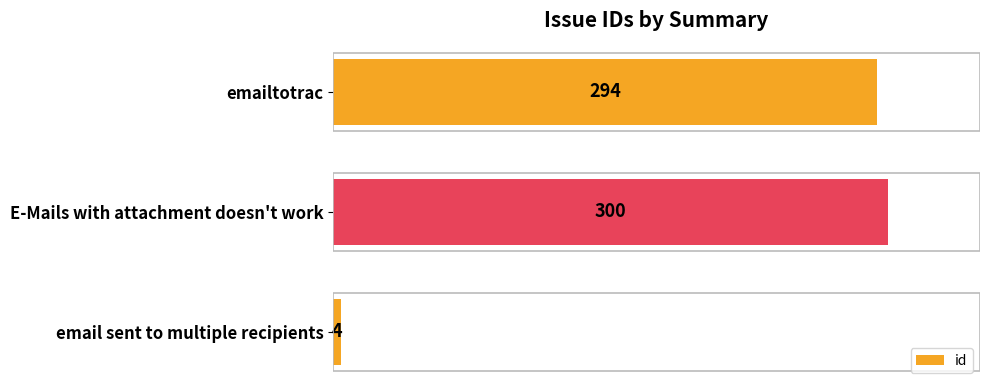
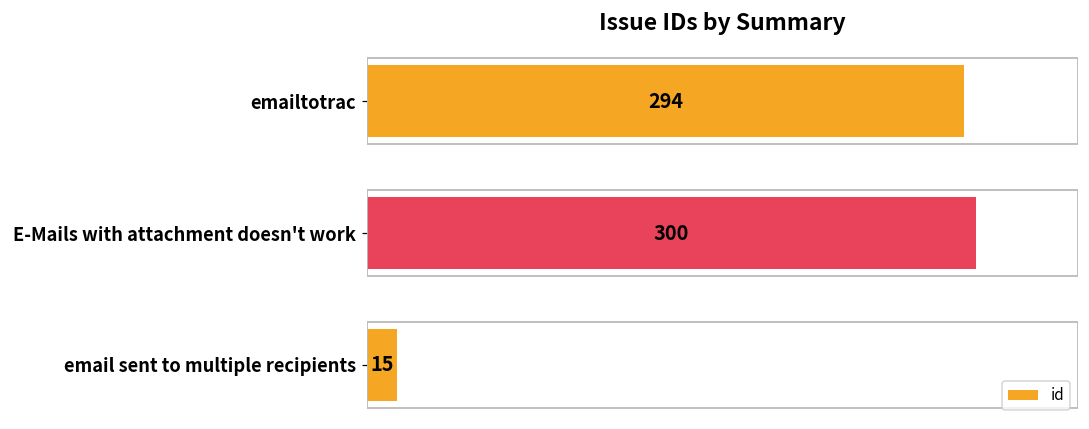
email sent to multiple recipients: 4 -> 15
